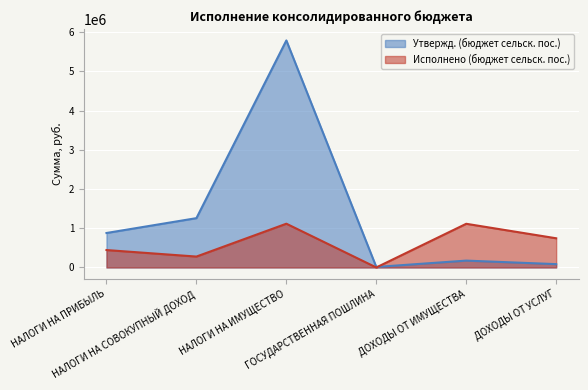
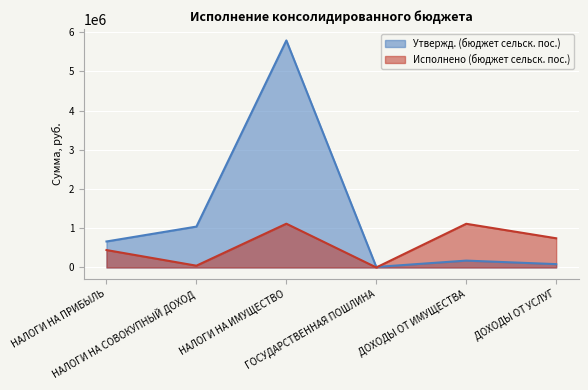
Утвержд. (бюджет сельск. пос.), НАЛОГИ НА ПРИБЫЛЬ: 900000 -> 700000
Утвержд. (бюджет сельск. пос.), НАЛОГИ НА СОВОКУПНЫЙ ДОХОД: 1300000 -> 1000000
Исполнено (бюджет сельск. пос.), НАЛОГИ НА СОВОКУПНЫЙ ДОХОД: 300000 -> 0
